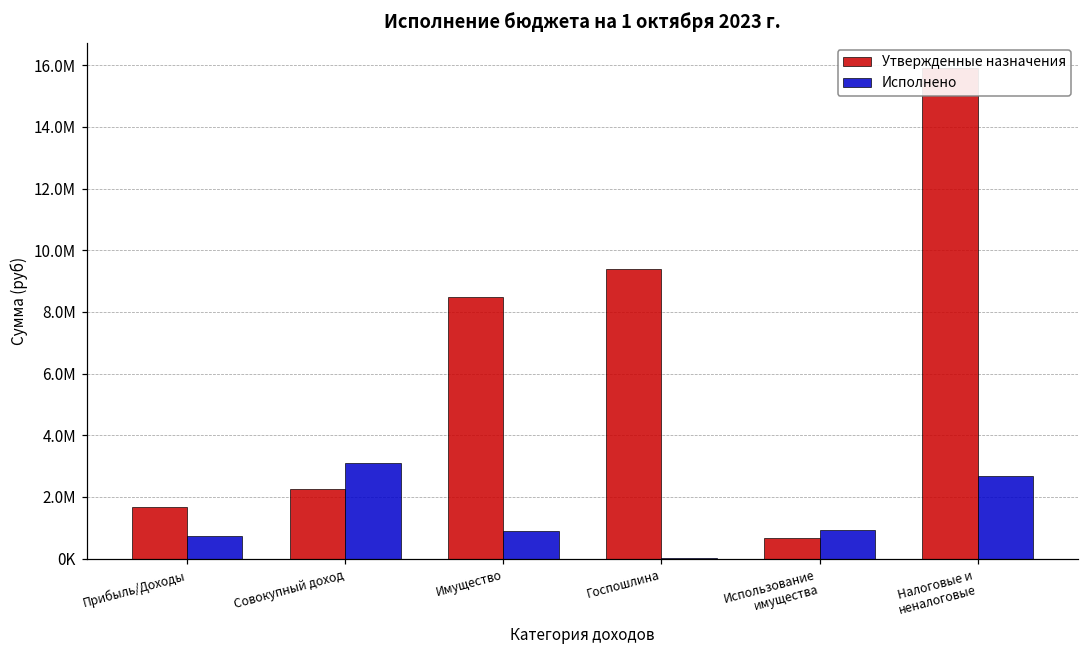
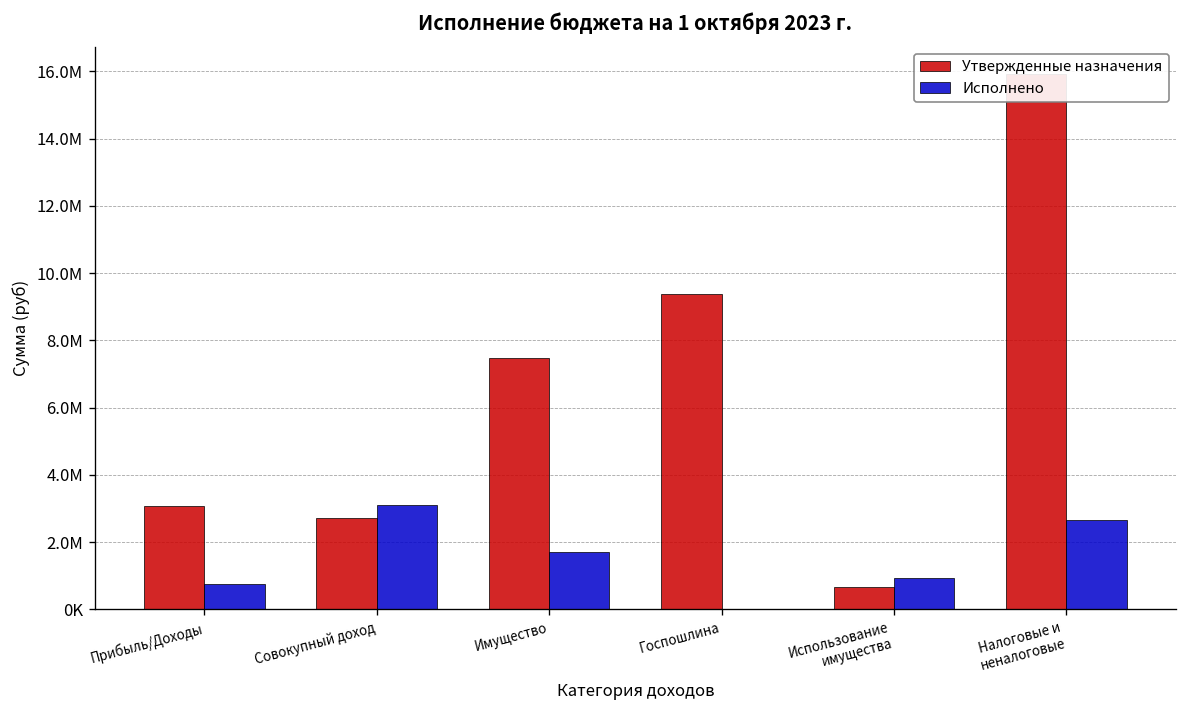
Утвержденные назначения, Прибыль/Доходы: 1700000 -> 3100000
Утвержденные назначения, Совокупный доход: 2200000 -> 2700000
Утвержденные назначения, Имущество: 8500000 -> 7500000
Исполнено, Имущество: 900000 -> 1700000
